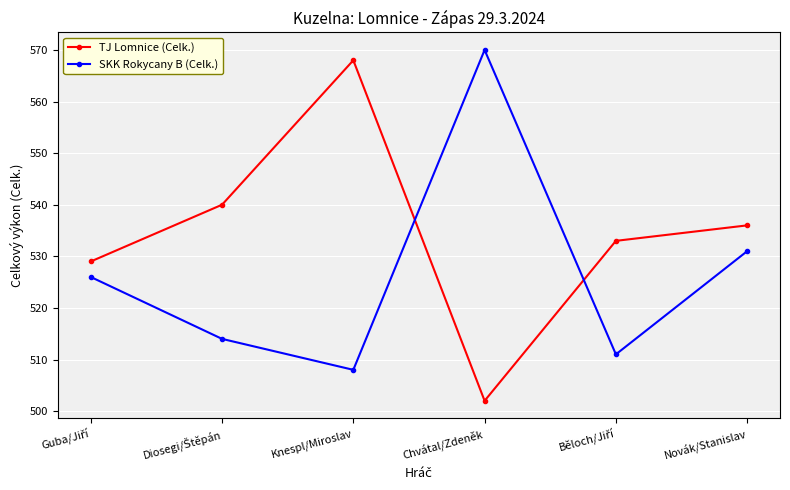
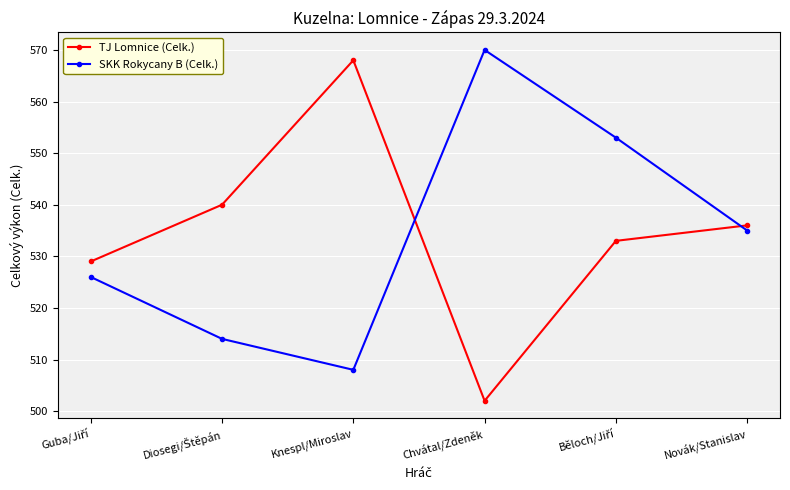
SKK Rokycany B (Celk.), Běloch/Jiří: 511 -> 553
SKK Rokycany B (Celk.), Novák/Stanislav: 531 -> 535
